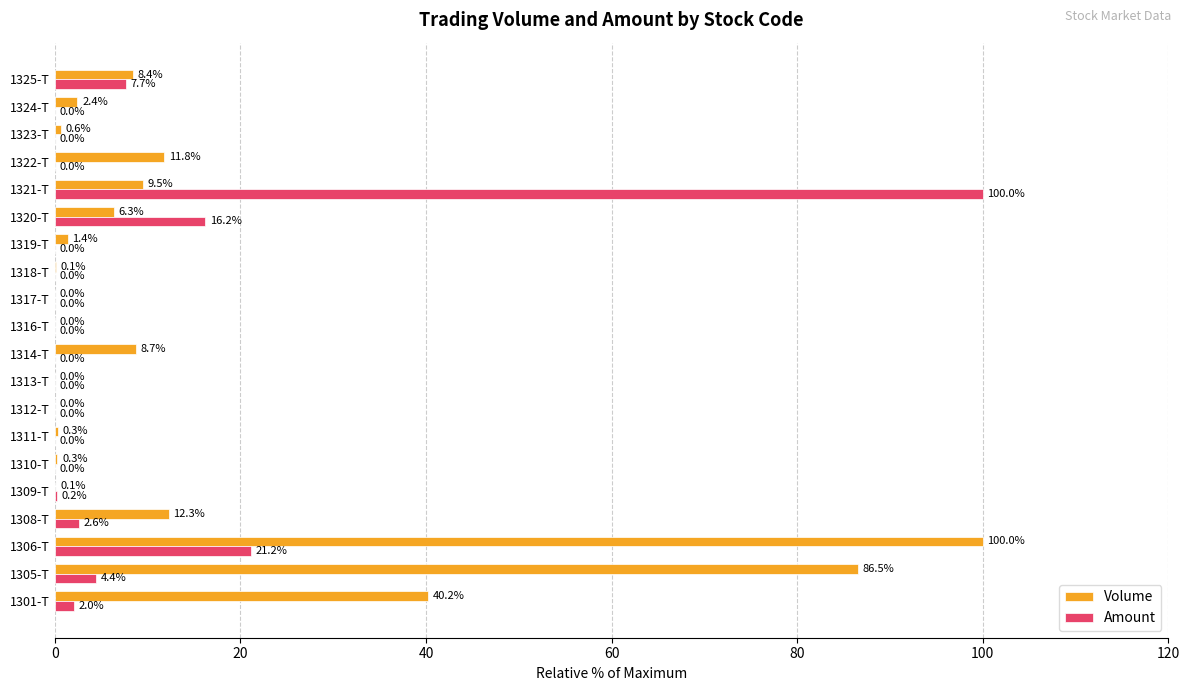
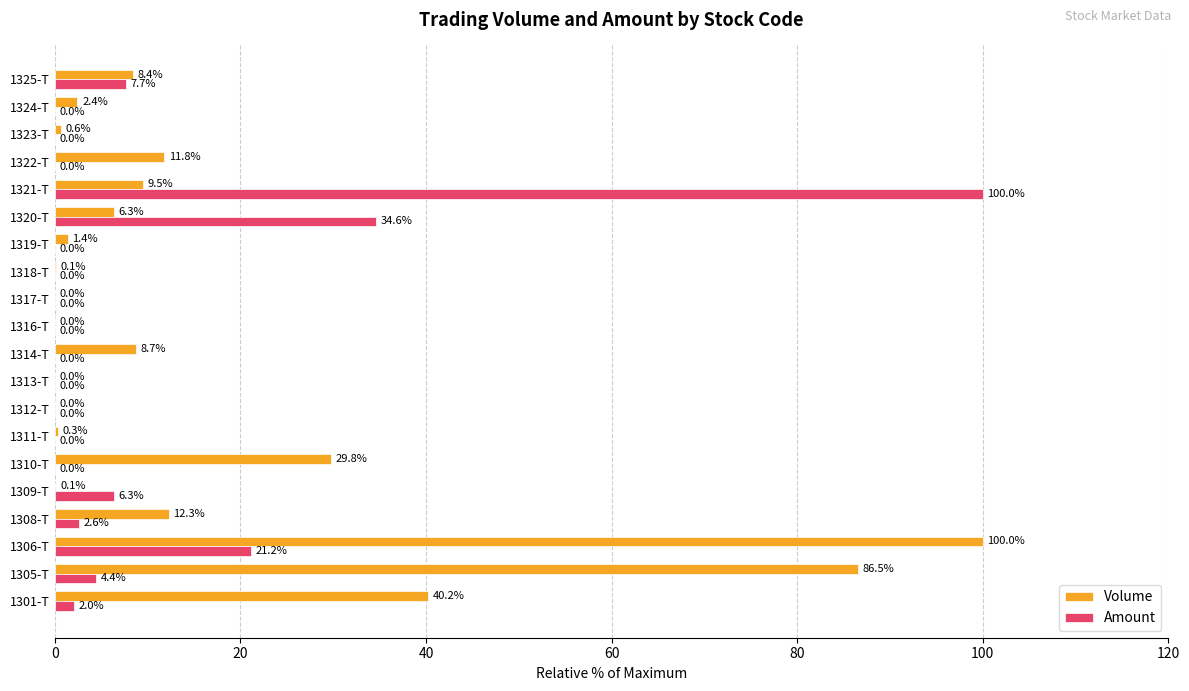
Amount, 1320-T: 16.2% -> 34.6%
Volume, 1310-T: 0.3% -> 29.8%
Amount, 1309-T: 0.2% -> 6.3%
